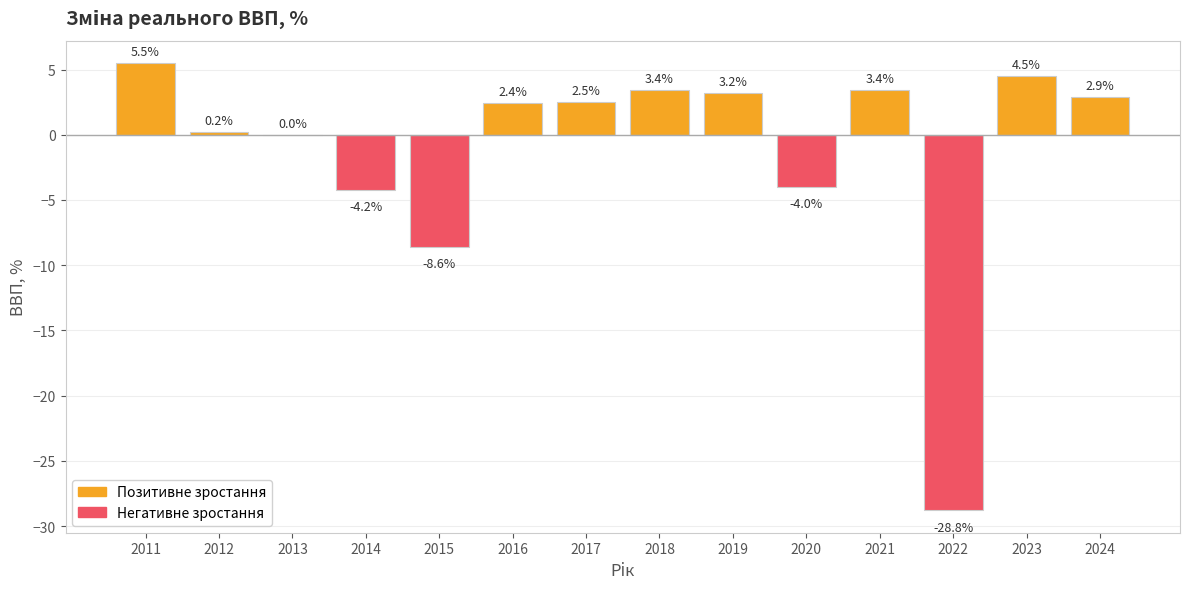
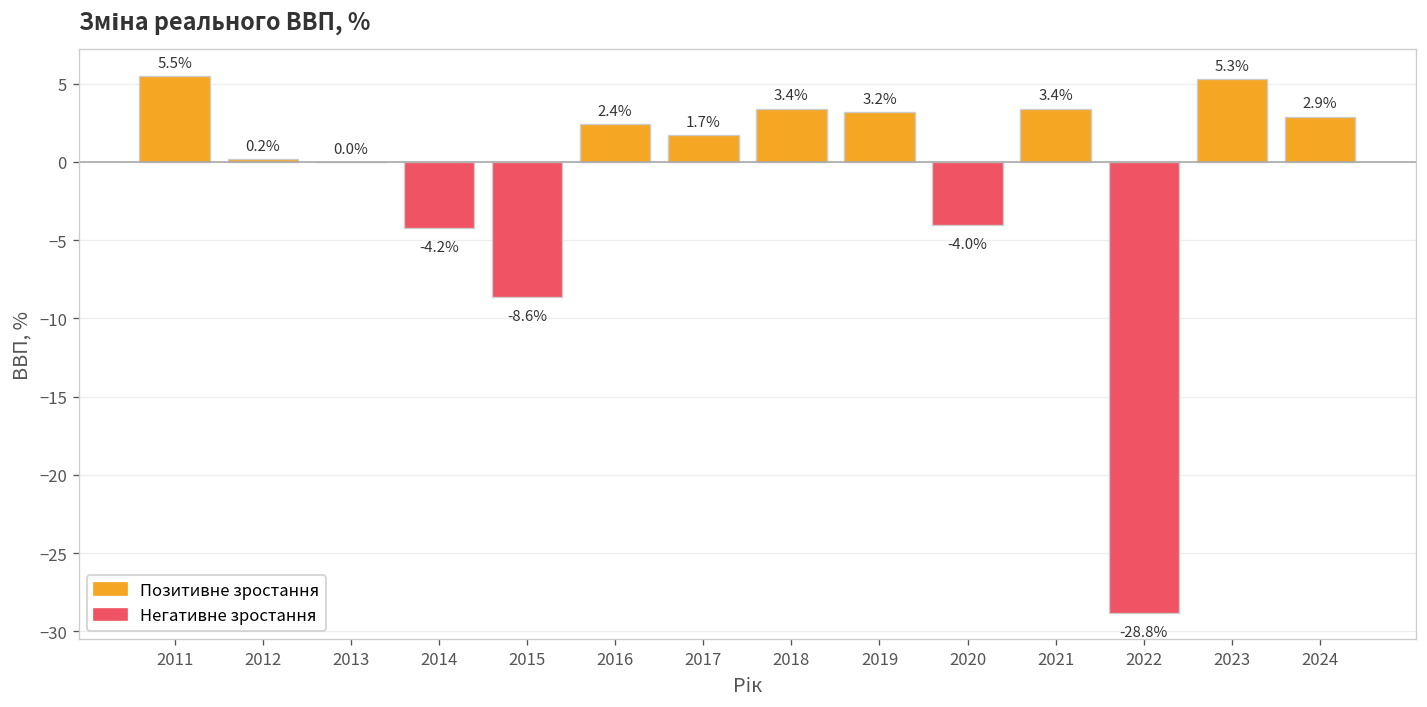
2017: 2.5% -> 1.7%
2023: 4.5% -> 5.3%
